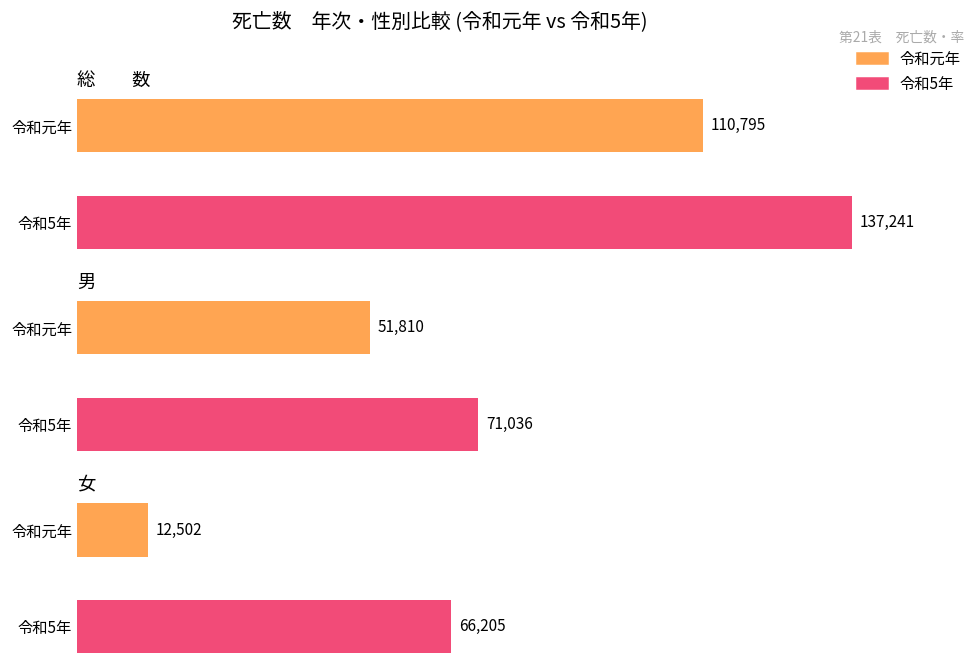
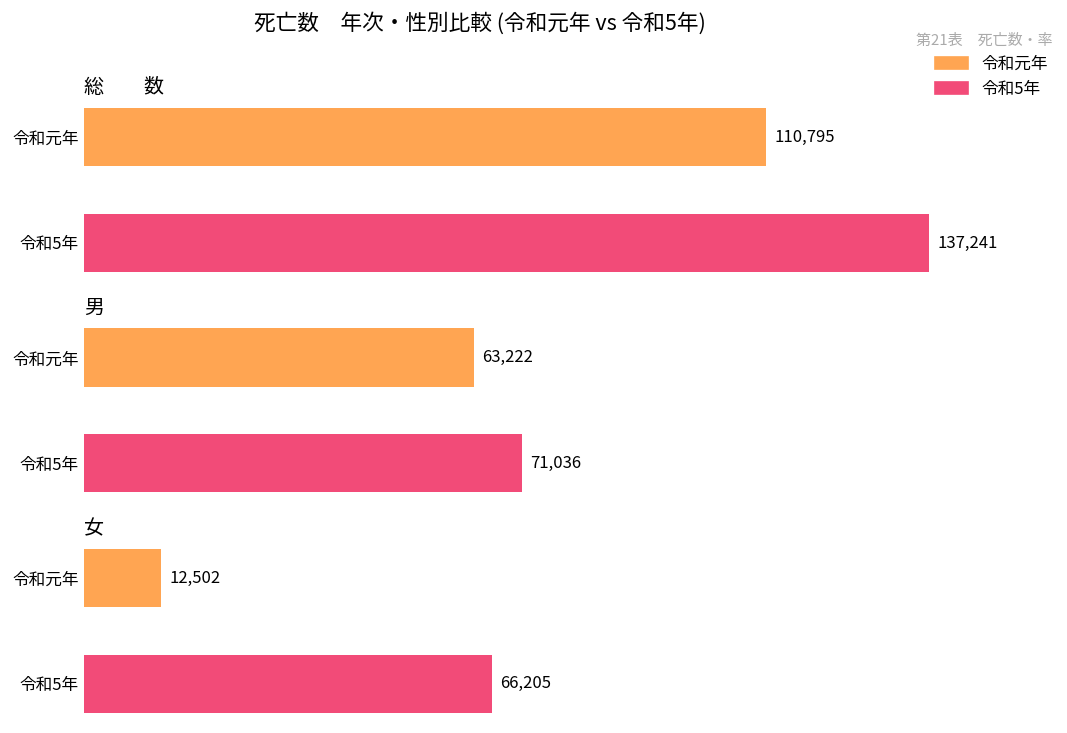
男, 令和元年: 51,810 -> 63,222
